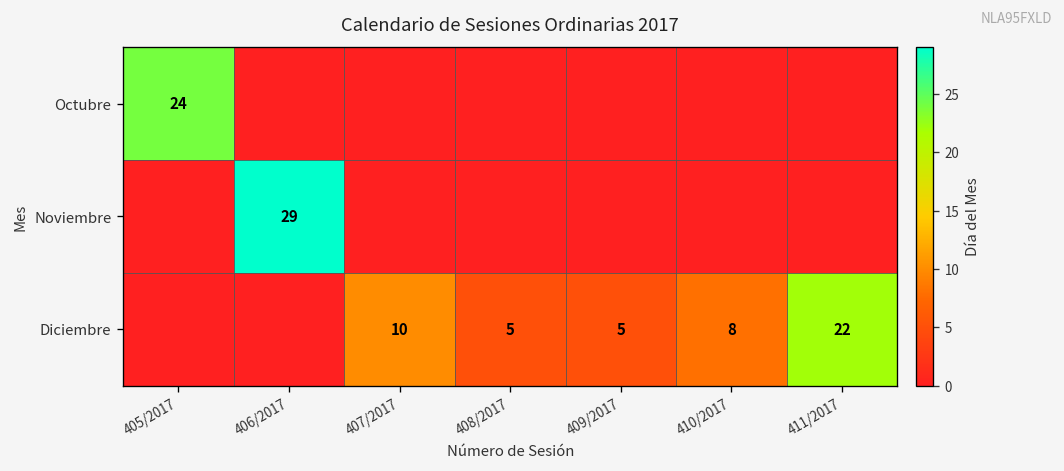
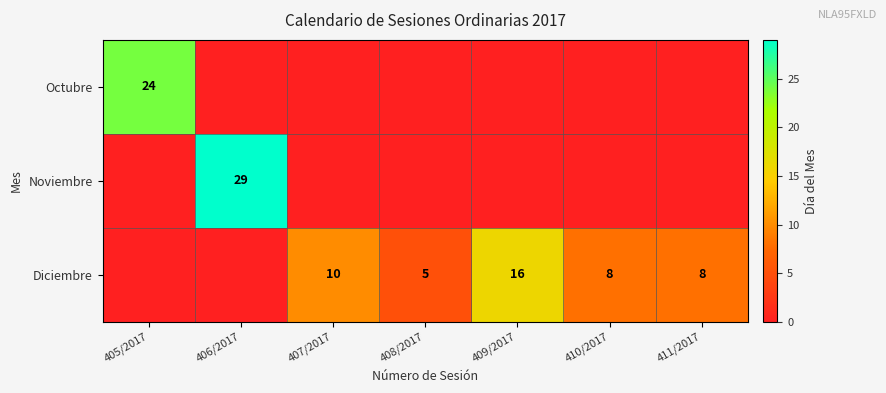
Diciembre, 409/2017: 5 -> 16
Diciembre, 411/2017: 22 -> 8
